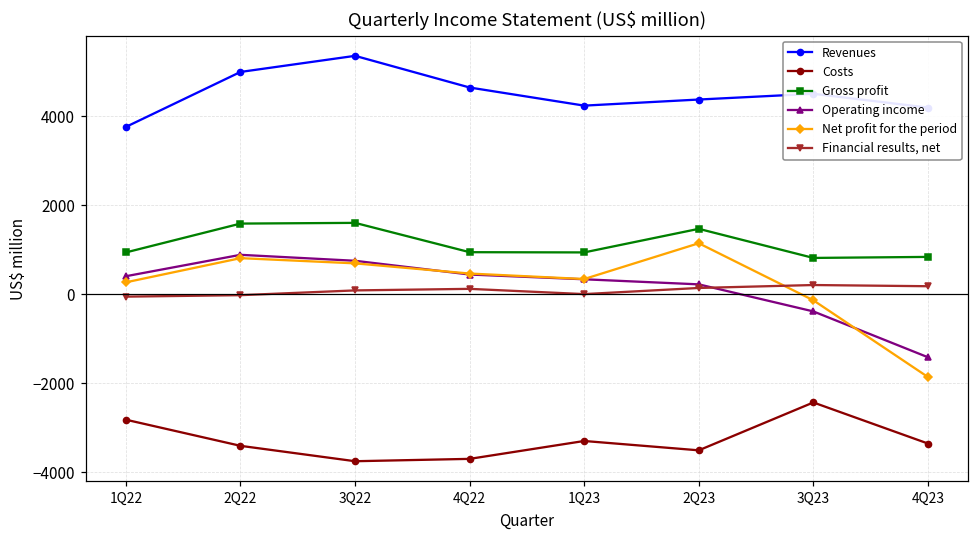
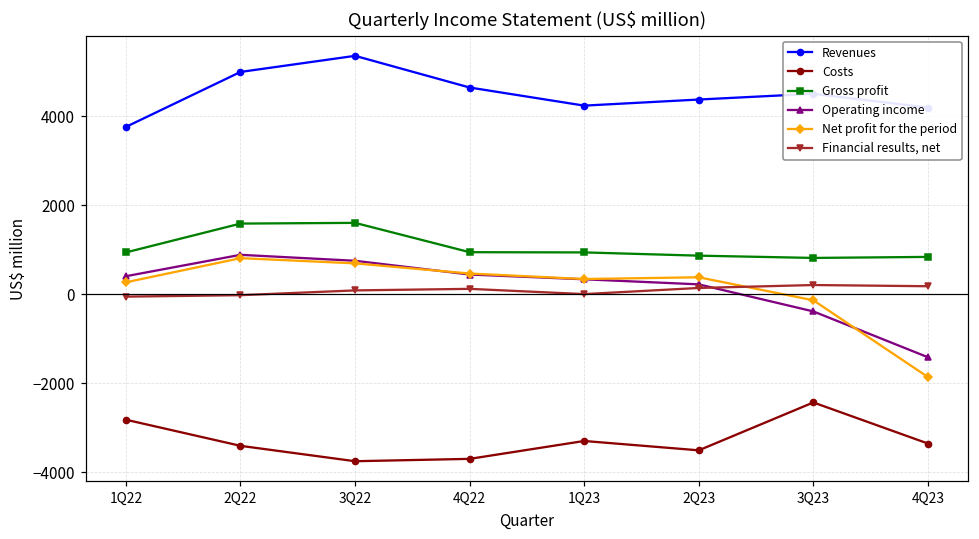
Gross profit, 2Q23: 1500 -> 900
Net profit for the period, 2Q23: 1100 -> 400
